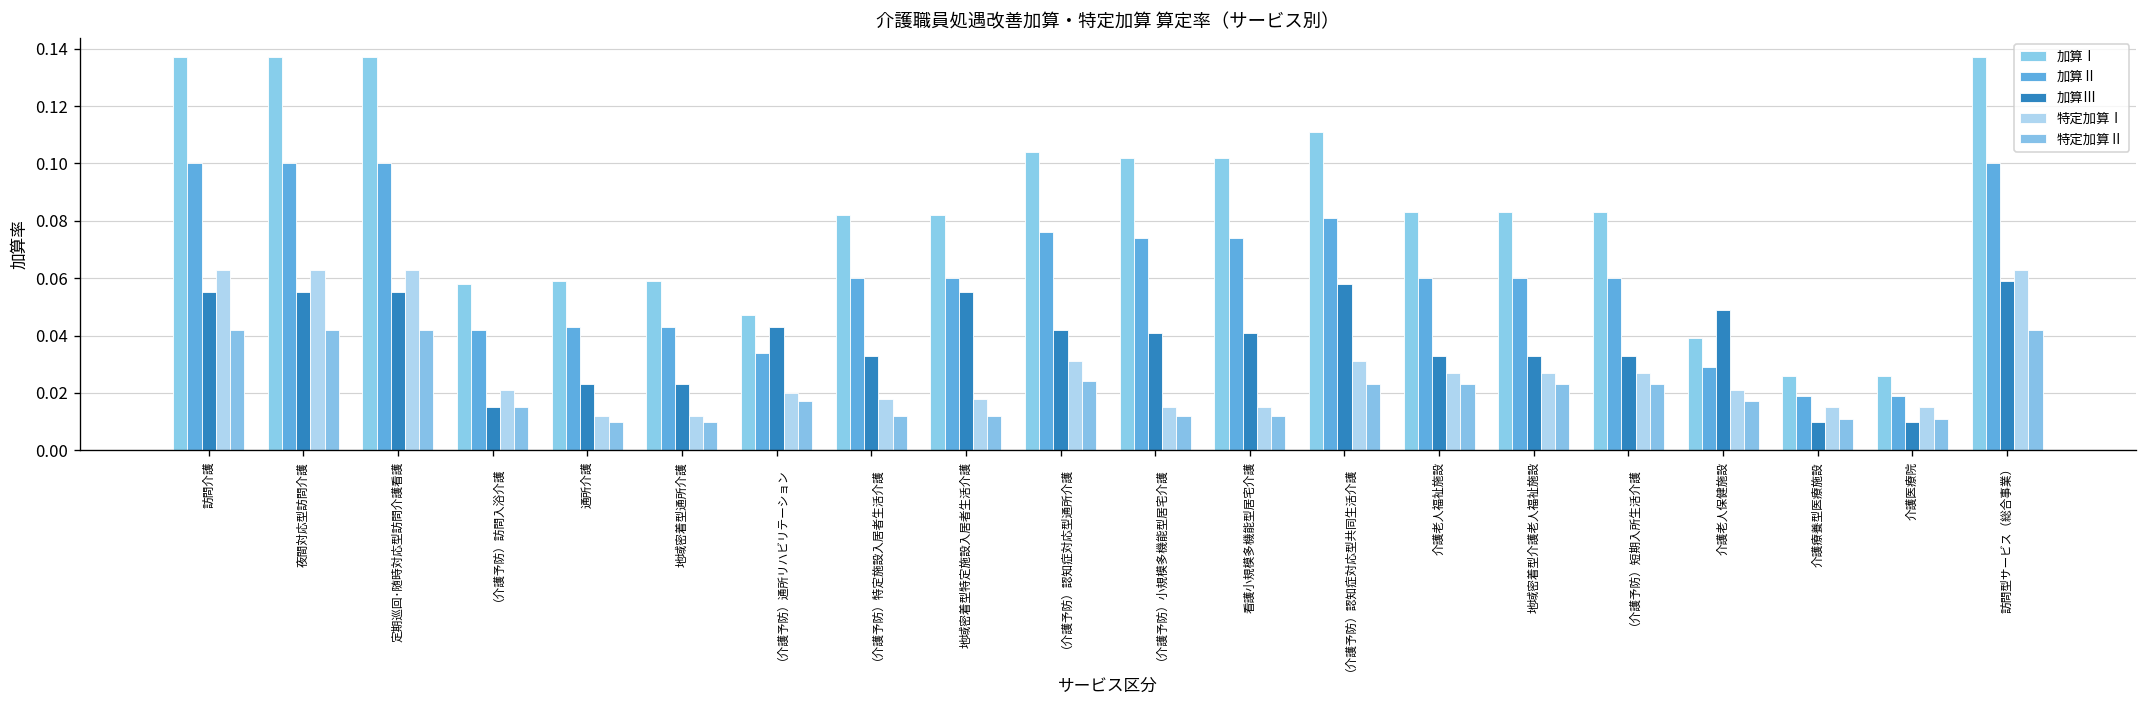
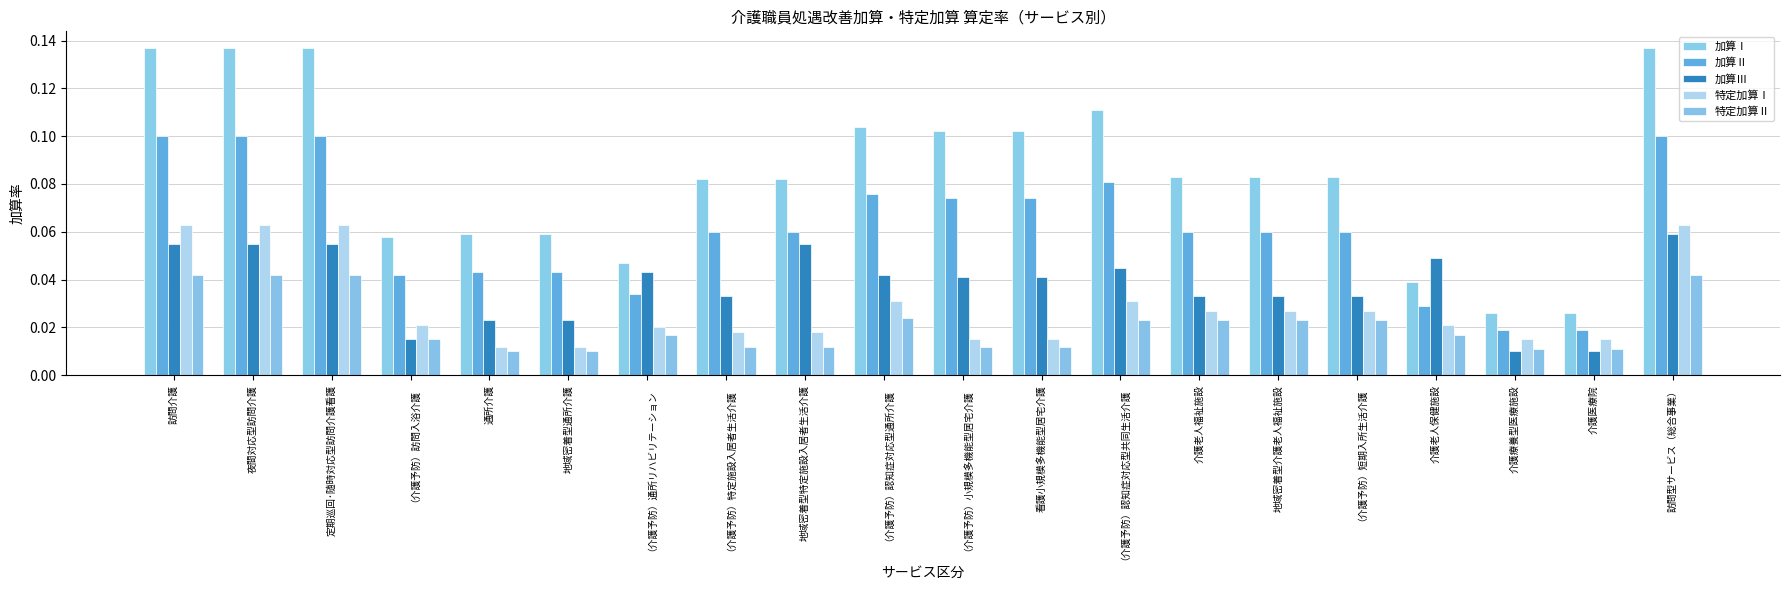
加算Ⅲ, （介護予防）認知症対応型共同生活介護: 0.058 -> 0.045
